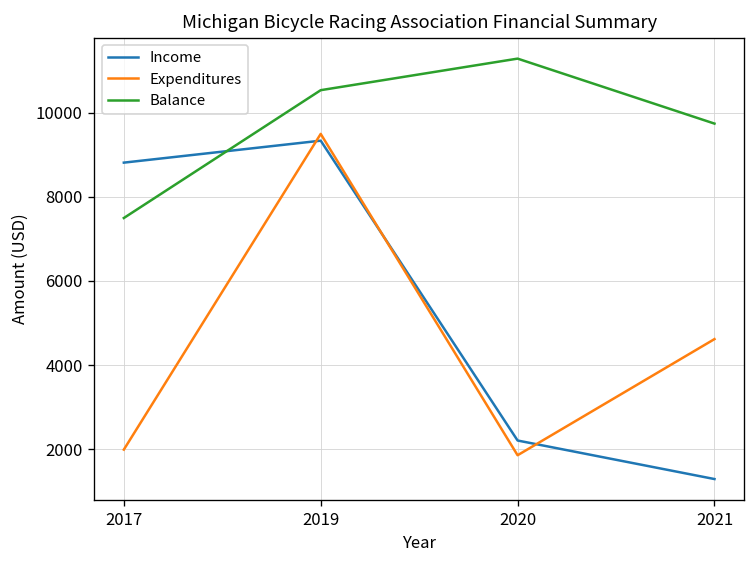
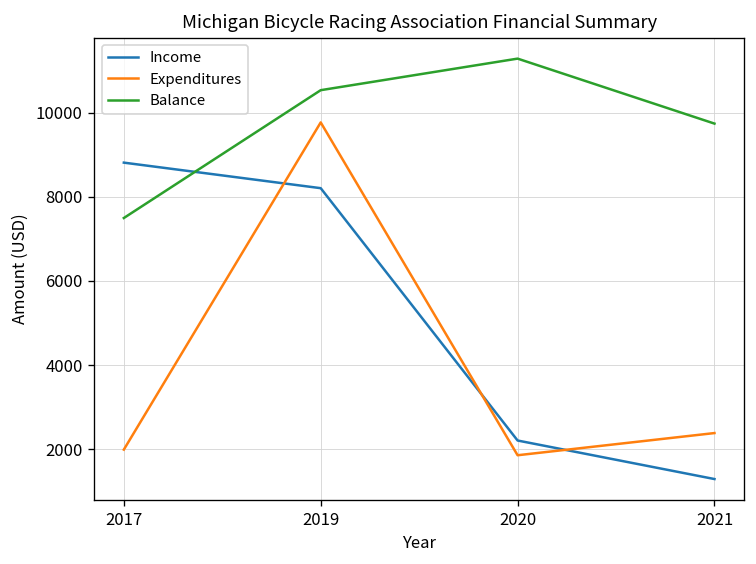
Income, 2019: 9300 -> 8200
Expenditures, 2019: 9500 -> 9800
Expenditures, 2021: 4600 -> 2400
